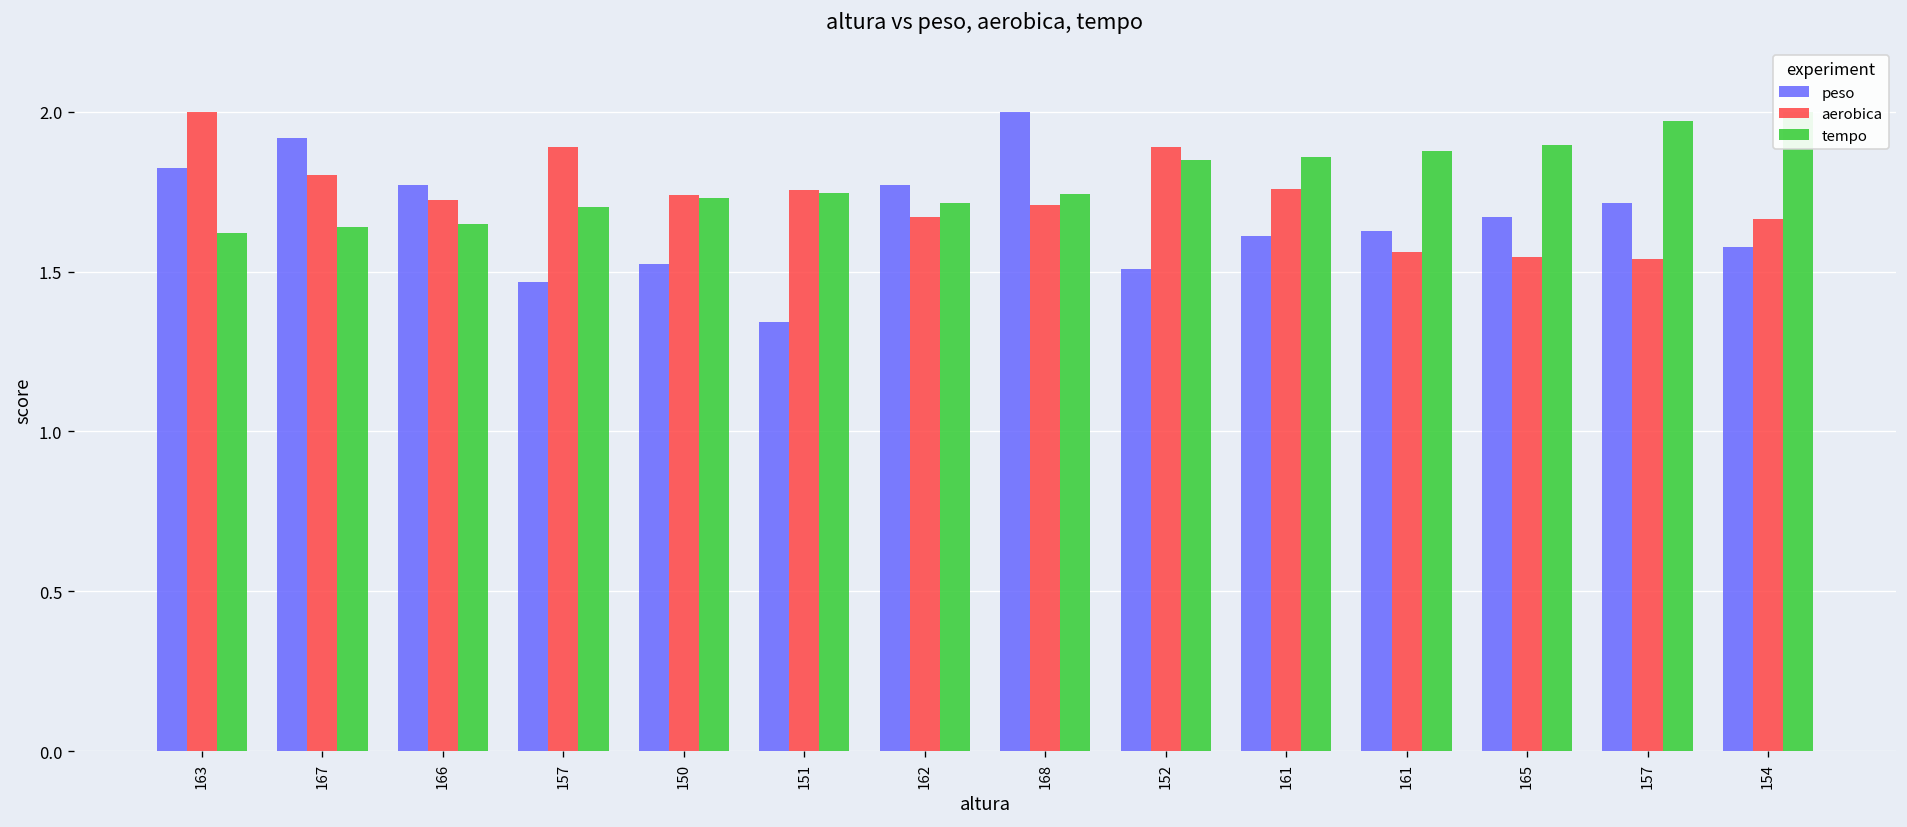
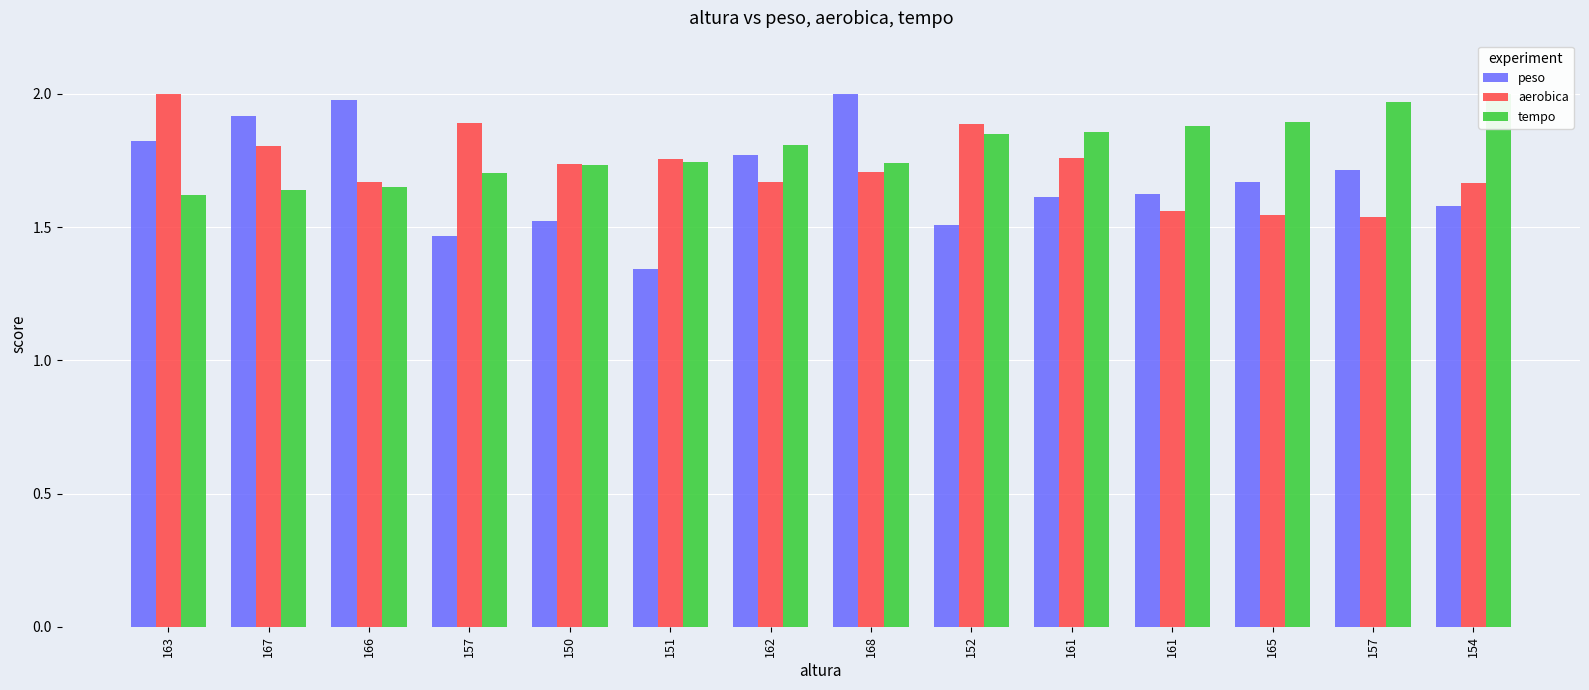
peso, 166: 1.77 -> 1.98
aerobica, 166: 1.72 -> 1.67
tempo, 162: 1.71 -> 1.81
